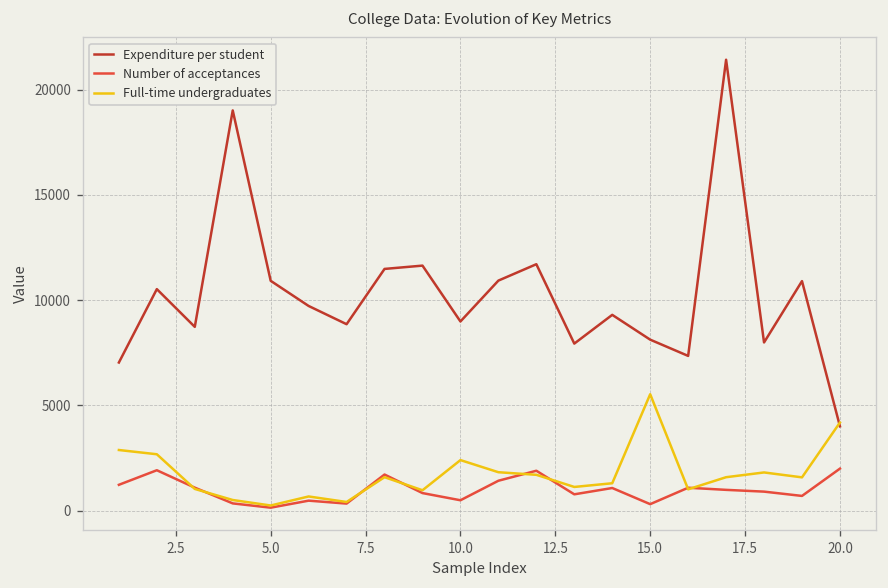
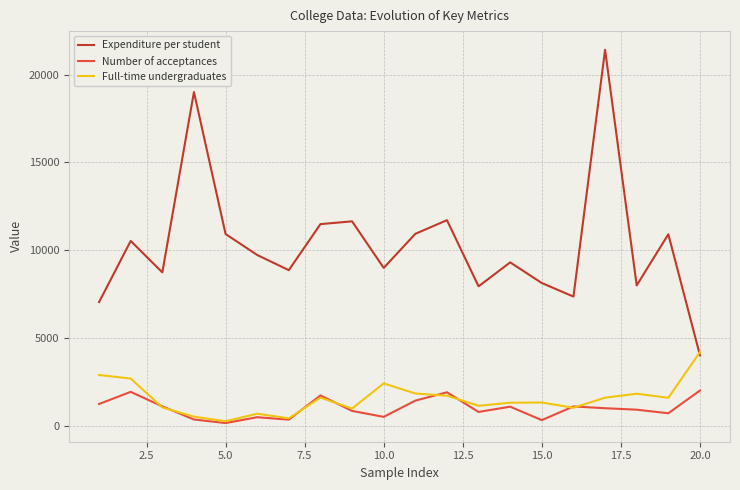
Full-time undergraduates, 15.0: 5500 -> 1300
